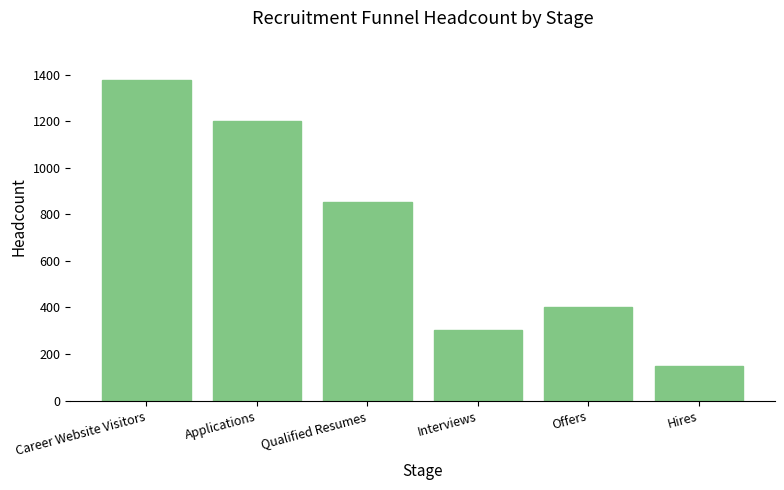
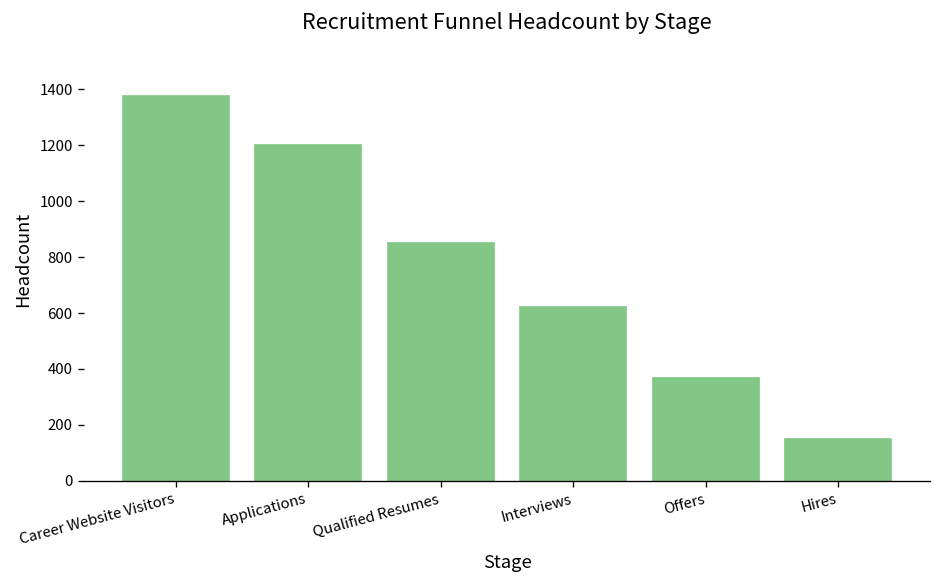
Interviews: 300 -> 620
Offers: 400 -> 370
